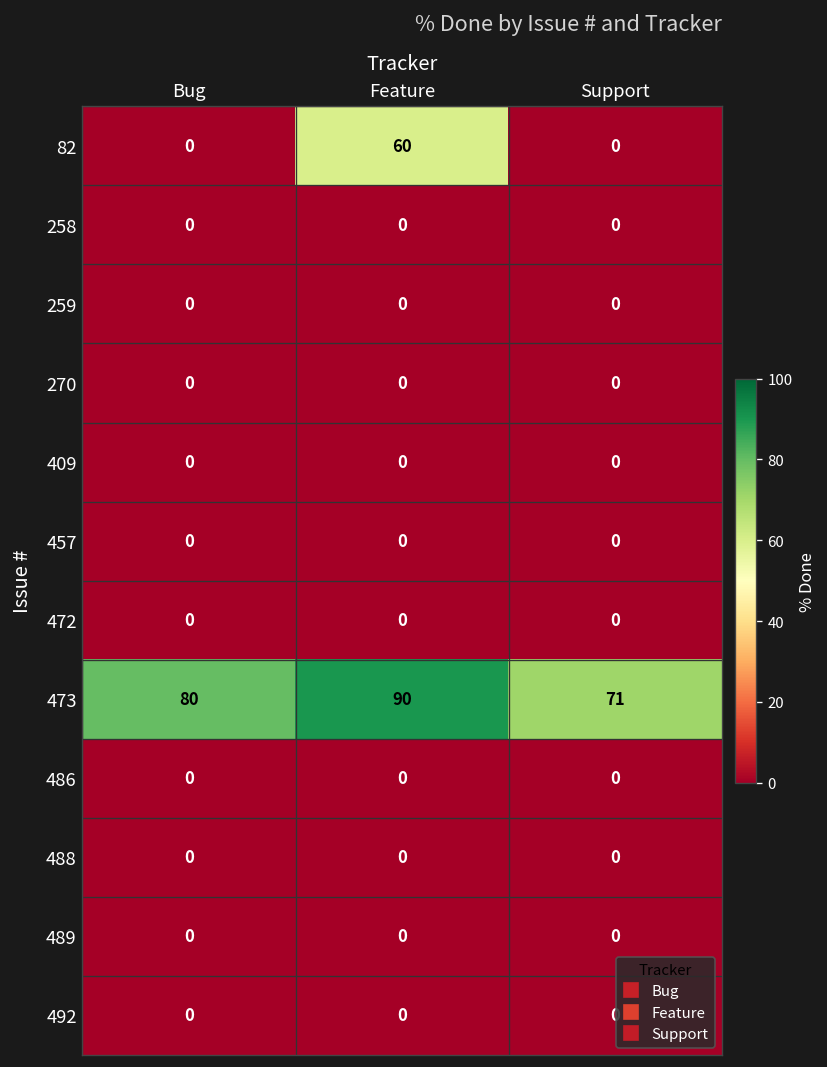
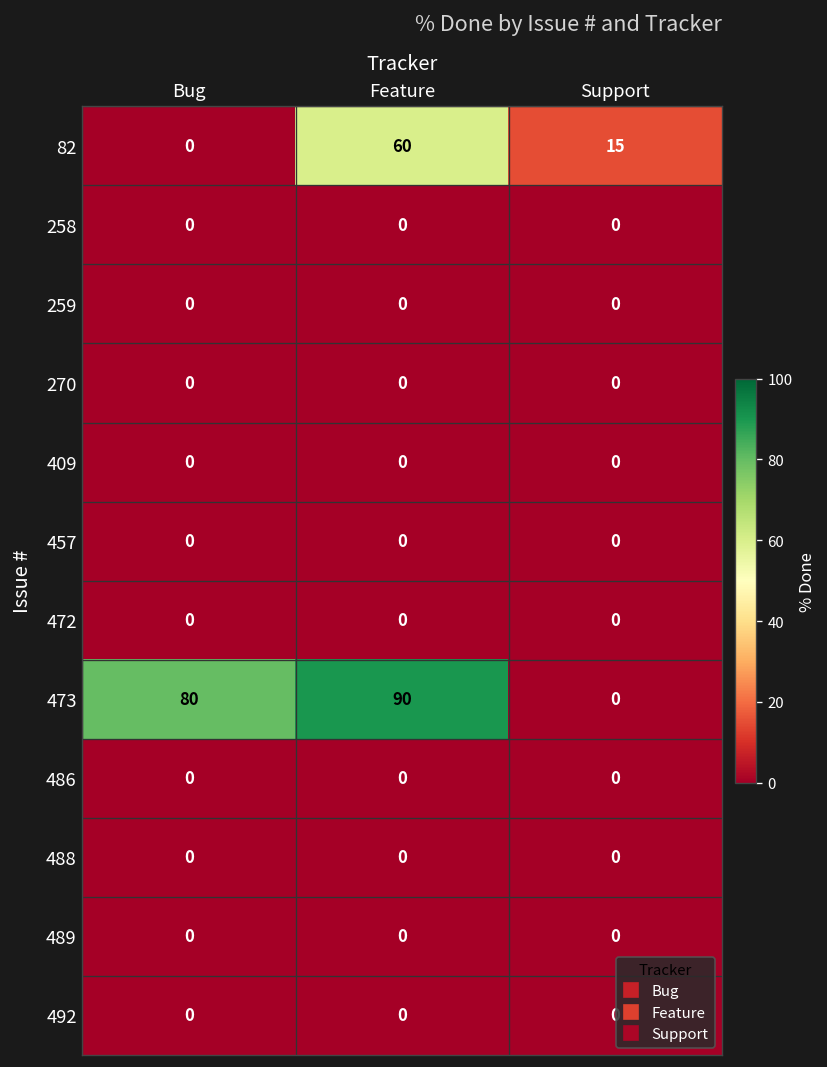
82, Support: 0 -> 15
473, Support: 71 -> 0
